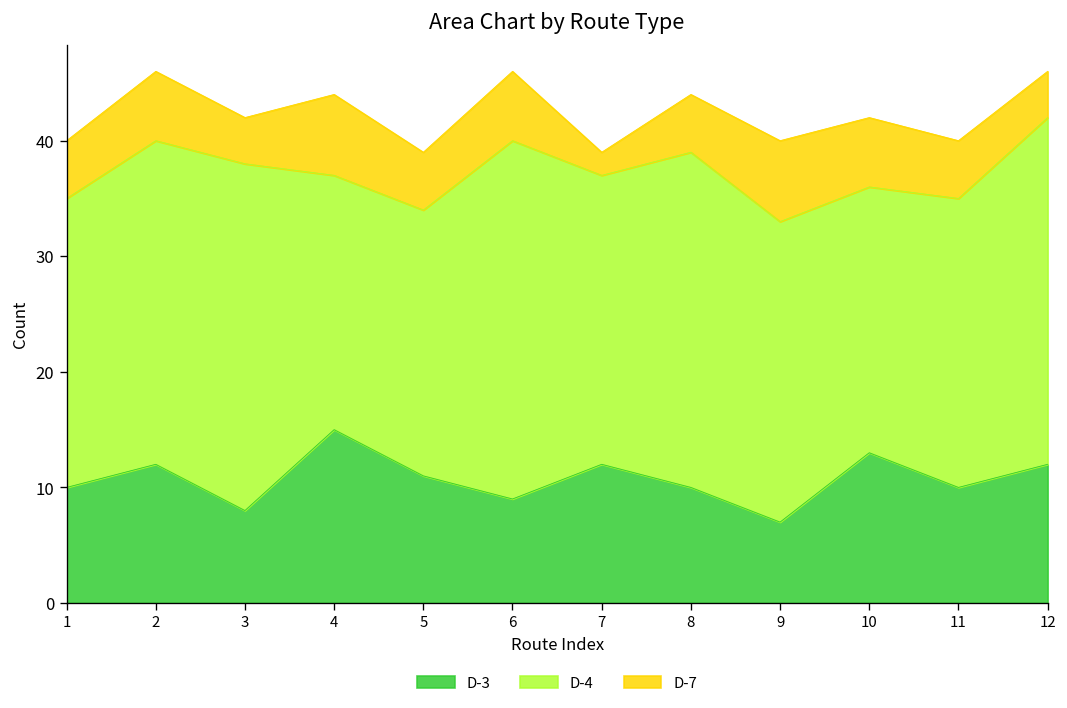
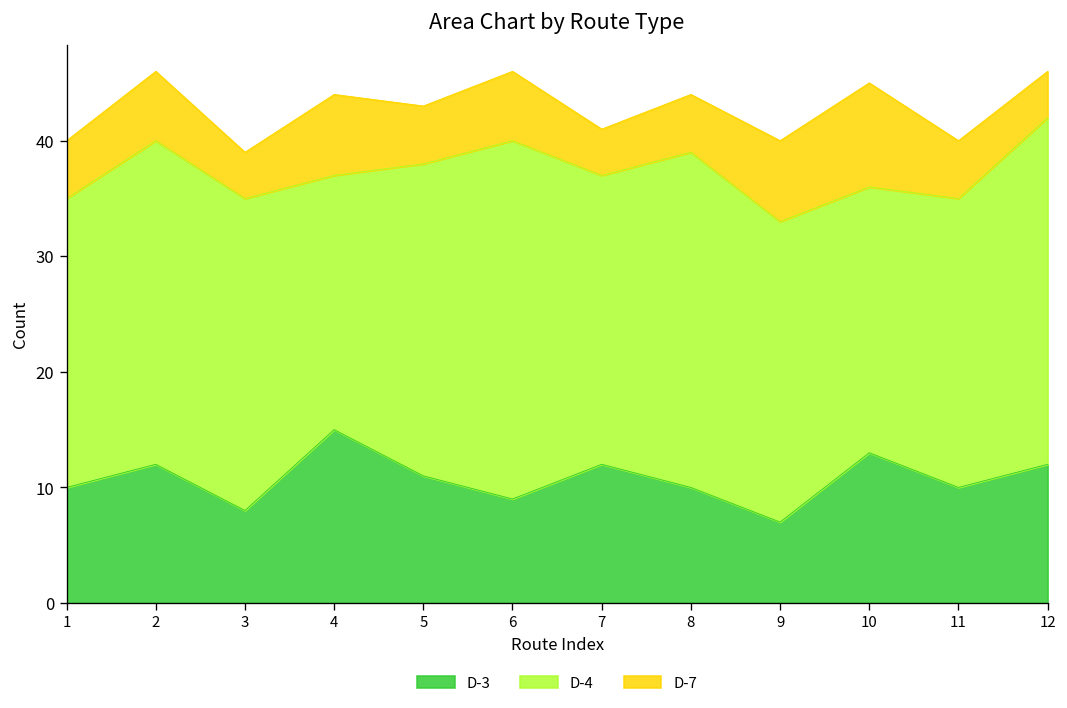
D-4, 3: 30 -> 27
D-4, 5: 23 -> 27
D-7, 7: 2 -> 4
D-7, 10: 6 -> 9
